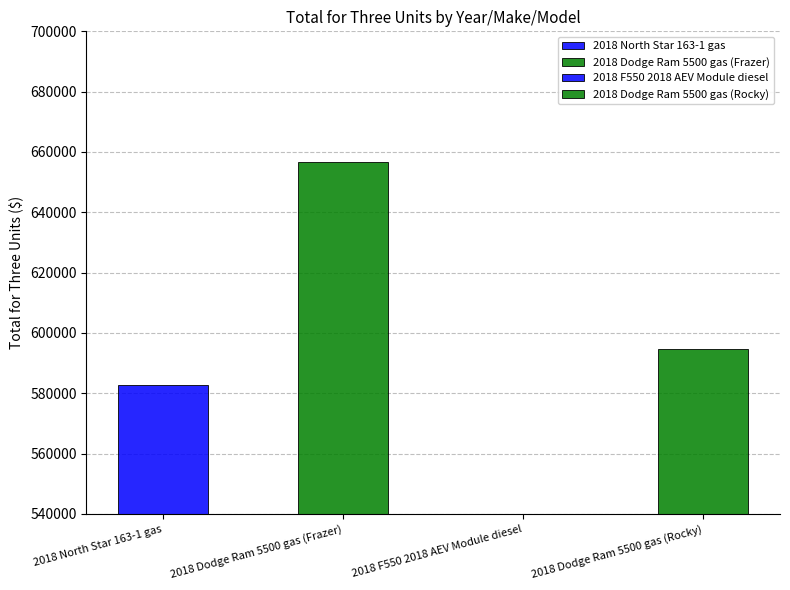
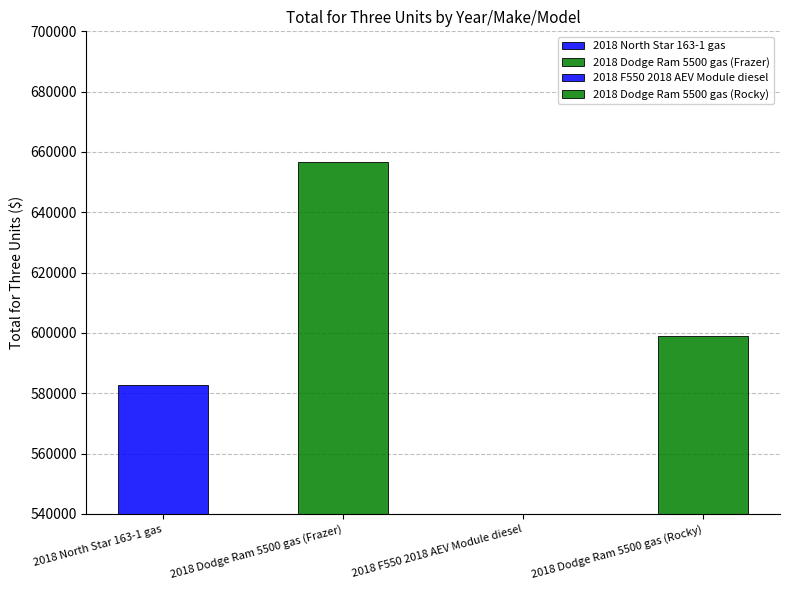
2018 Dodge Ram 5500 gas (Rocky): 595000 -> 599000
